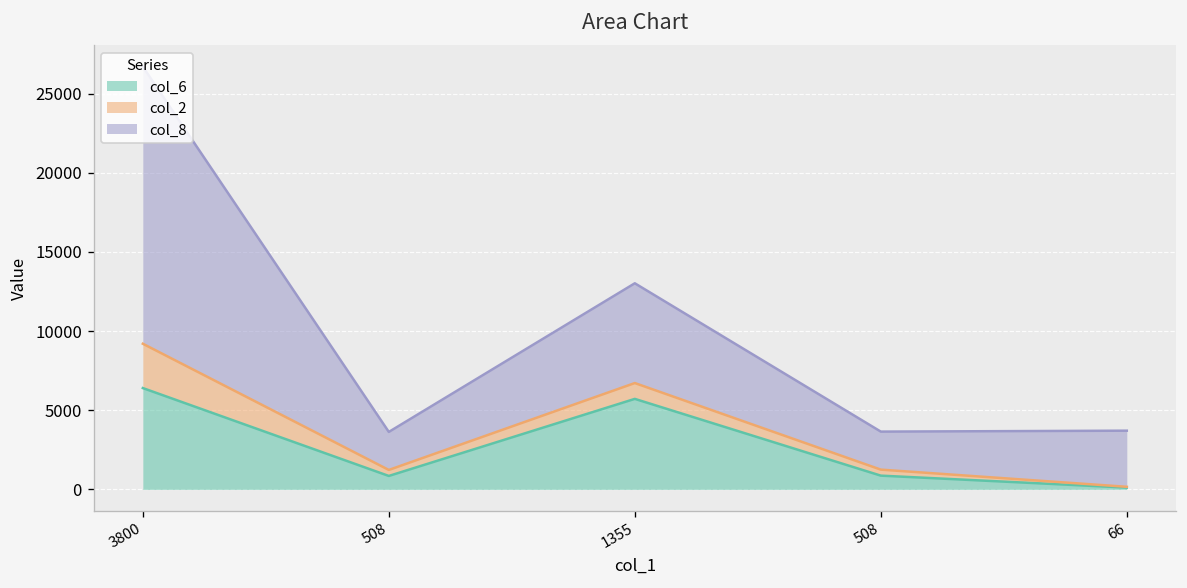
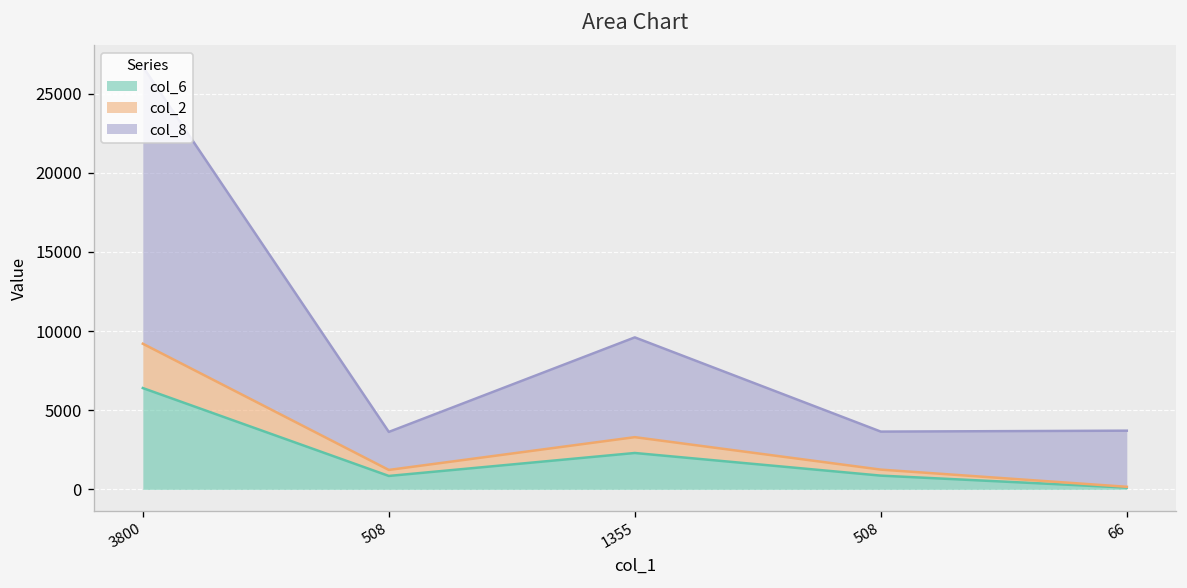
col_6, 1355: 5700 -> 2300
